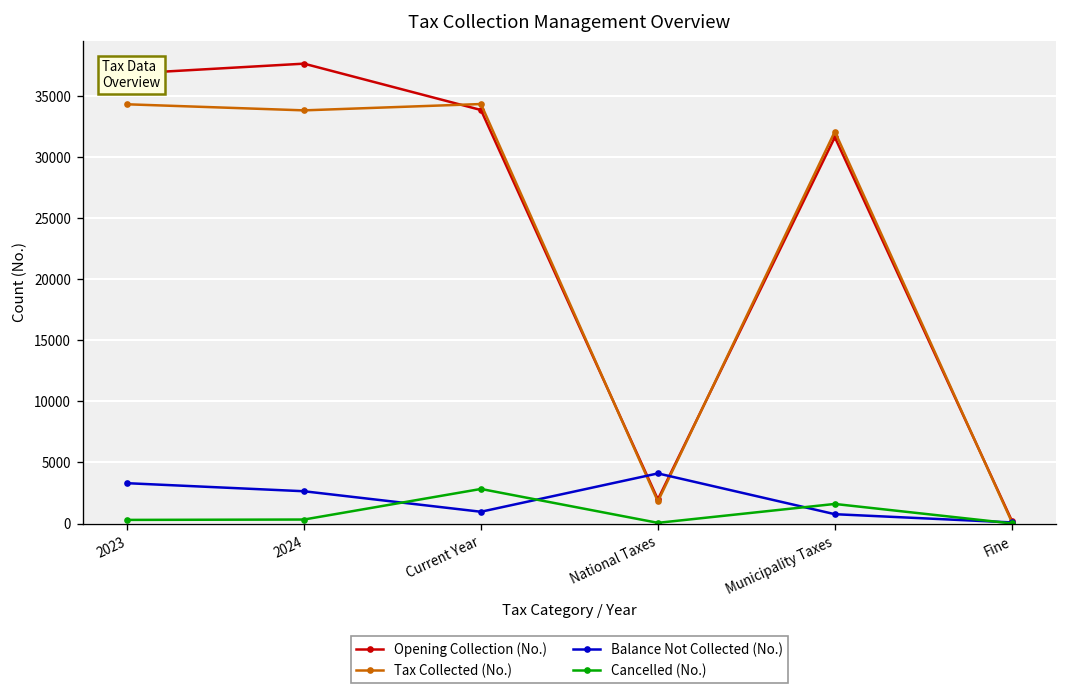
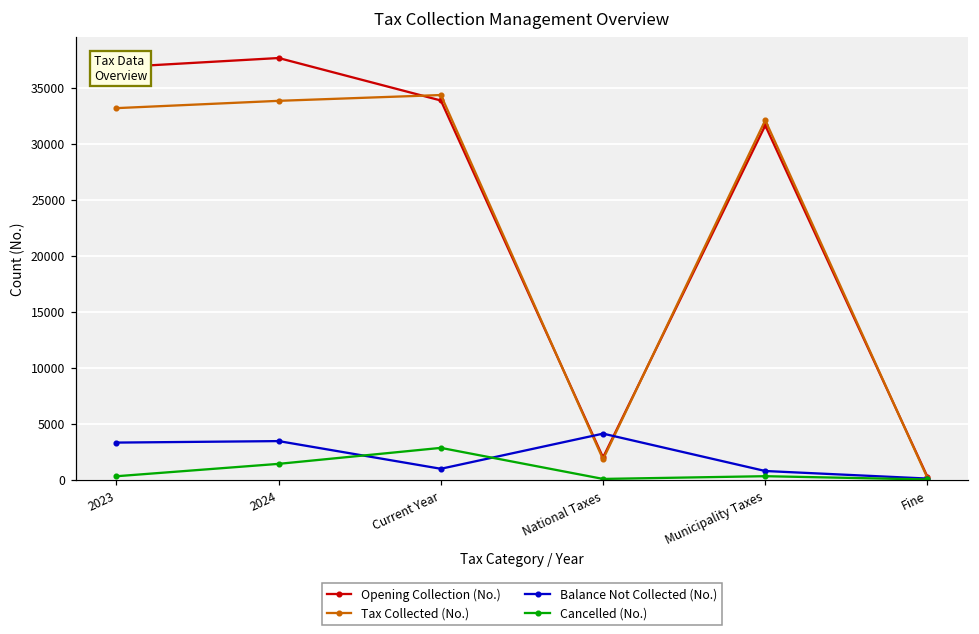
Tax Collected (No.), 2023: 34300 -> 33200
Balance Not Collected (No.), 2024: 2600 -> 3400
Cancelled (No.), 2024: 300 -> 1400
Cancelled (No.), Municipality Taxes: 1600 -> 300
